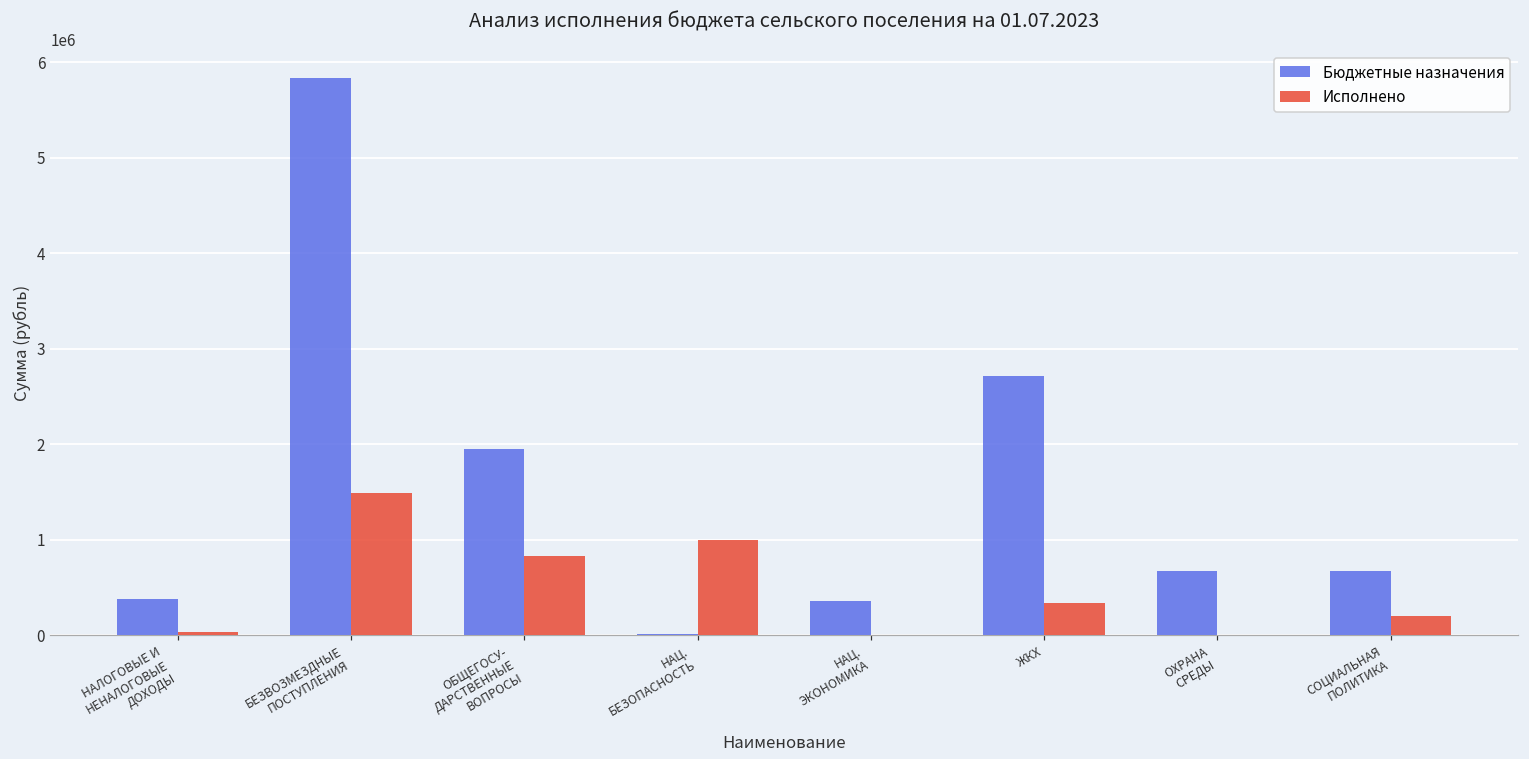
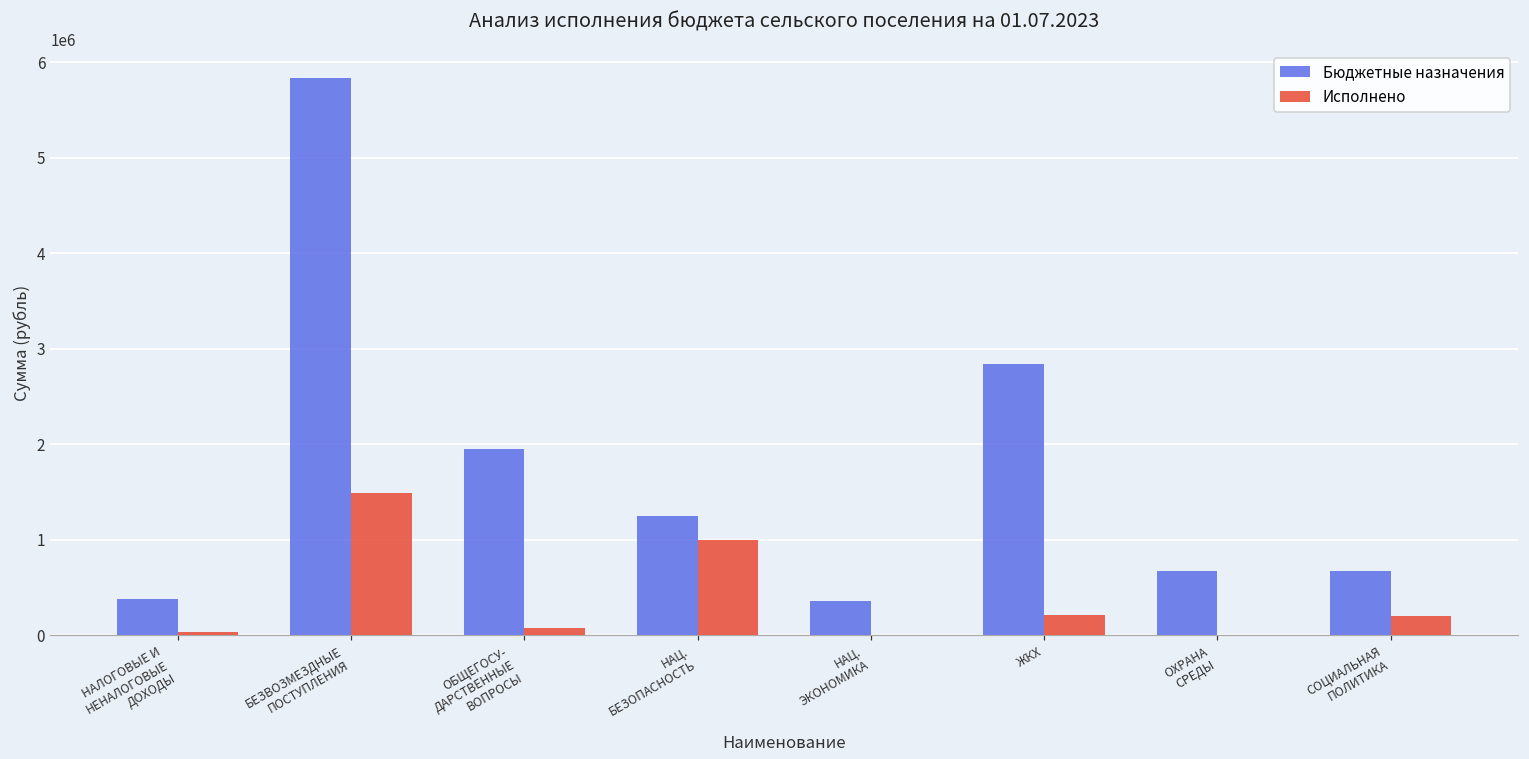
Исполнено, ОБЩЕГОСУ- ДАРСТВЕННЫЕ ВОПРОСЫ: 800000 -> 100000
Бюджетные назначения, НАЦ. БЕЗОПАСНОСТЬ: 0 -> 1200000
Бюджетные назначения, ЖКХ: 2700000 -> 2800000
Исполнено, ЖКХ: 300000 -> 200000
